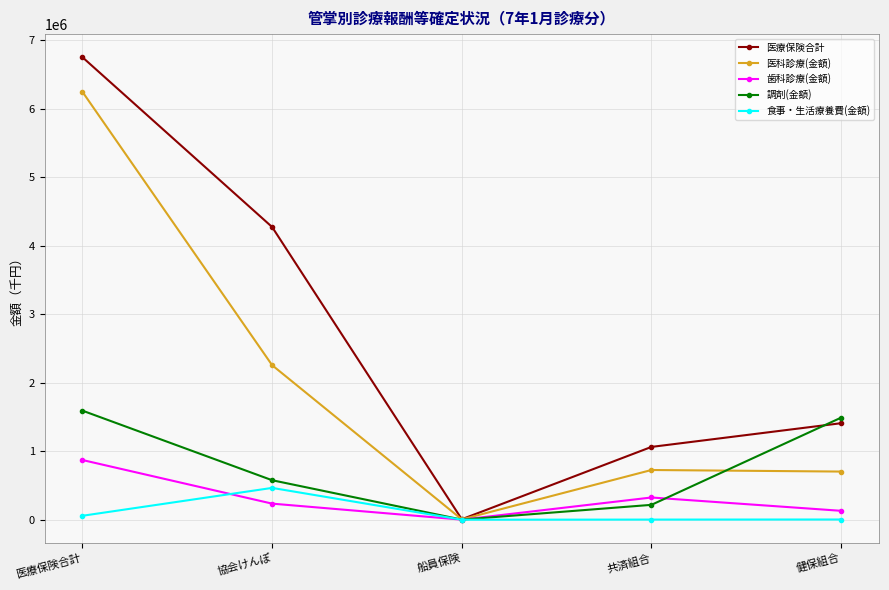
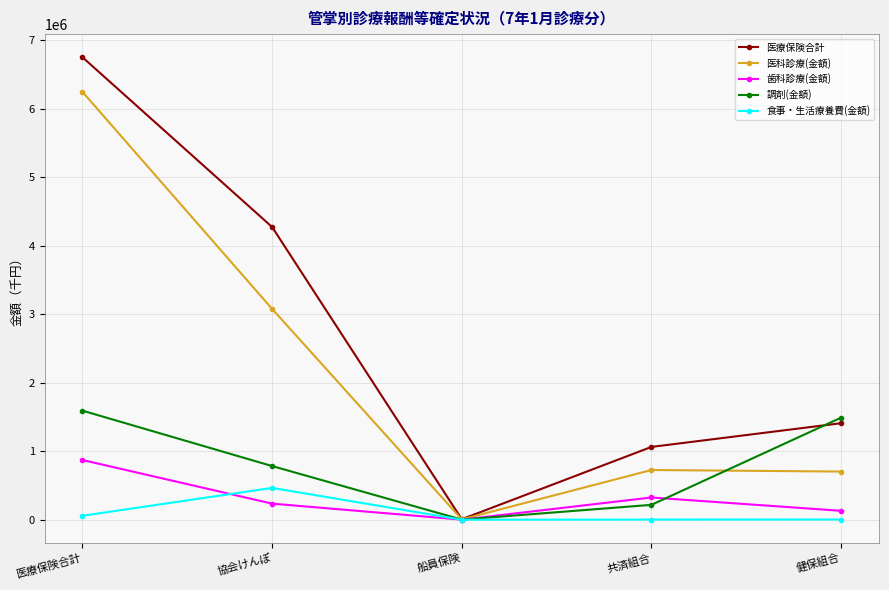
医科診療(金額), 協会けんぽ: 2300000 -> 3100000
調剤(金額), 協会けんぽ: 600000 -> 800000
